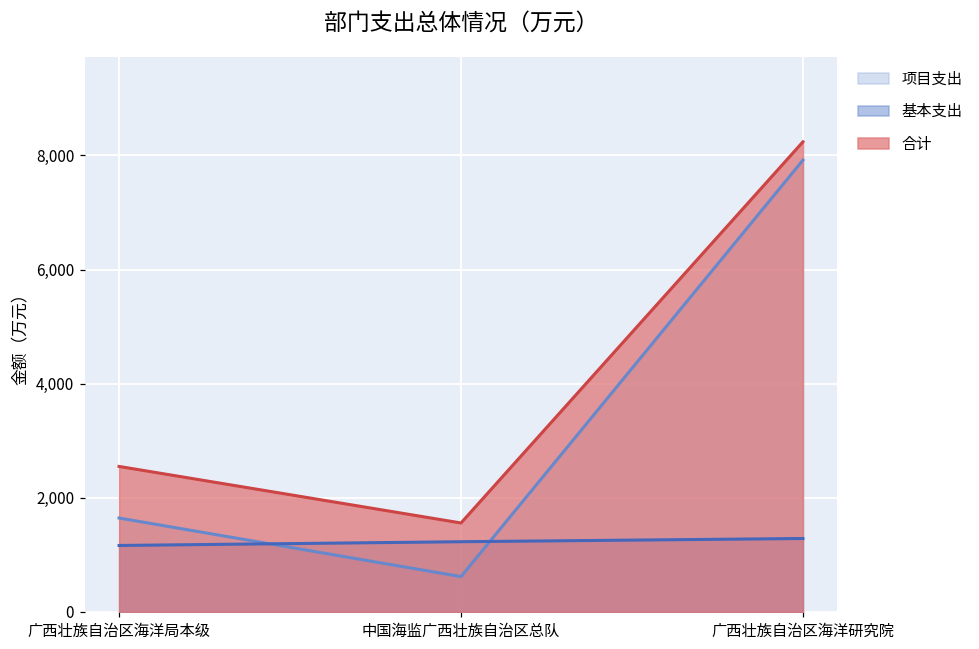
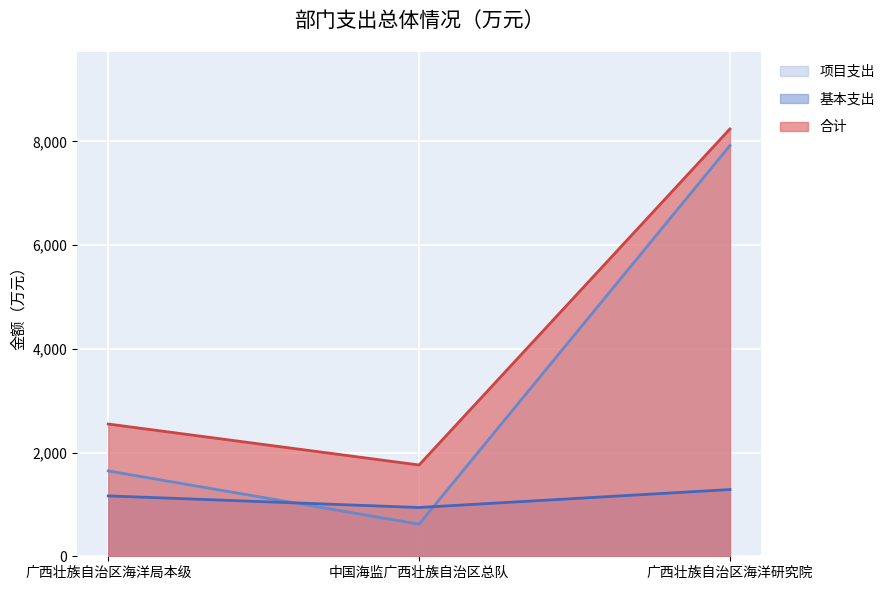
基本支出, 中国海监广西壮族自治区总队: 1,200 -> 900
合计, 中国海监广西壮族自治区总队: 1,600 -> 1,800
